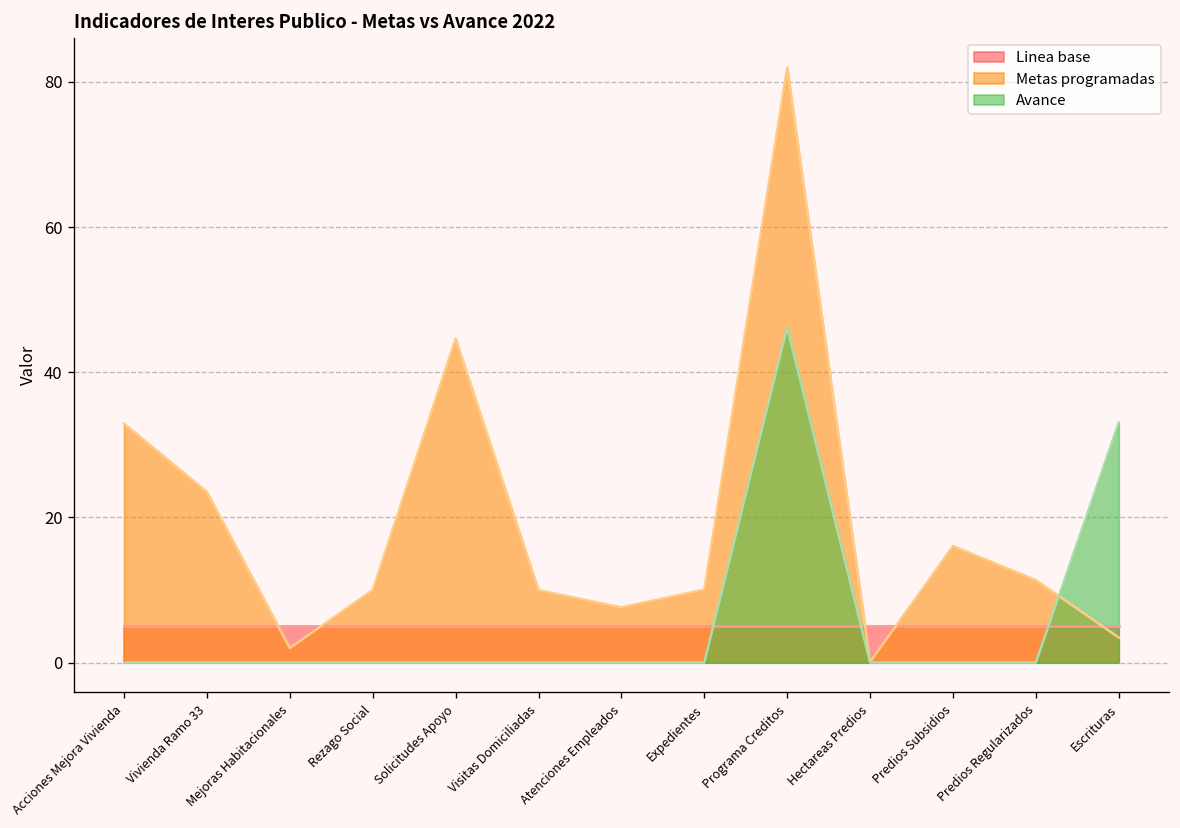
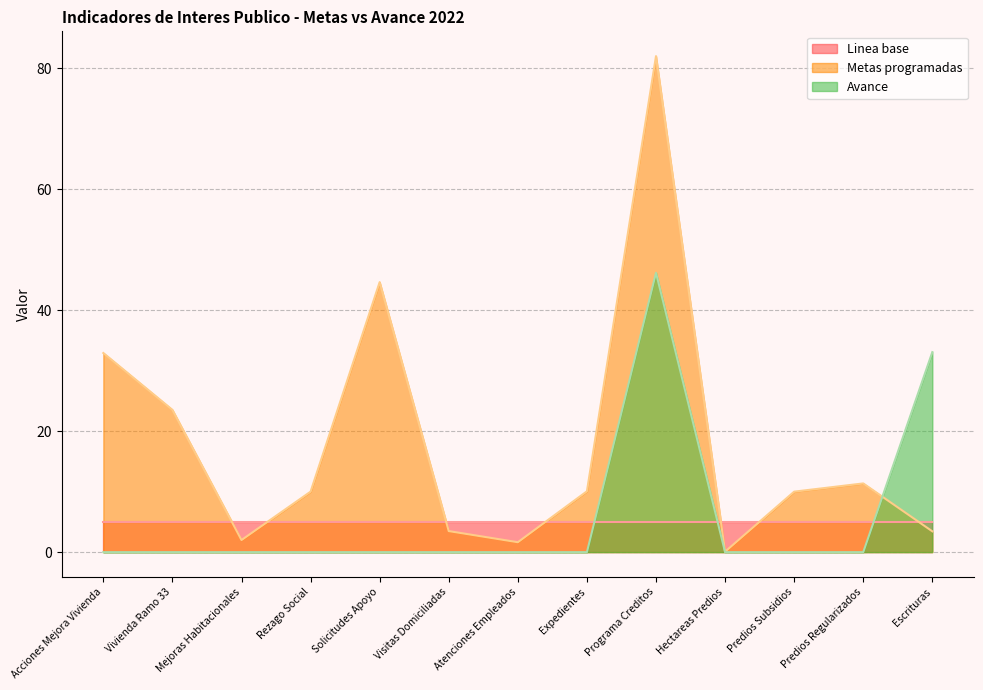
Metas programadas, Visitas Domiciliadas: 10 -> 3
Metas programadas, Atenciones Empleados: 8 -> 2
Metas programadas, Predios Subsidios: 16 -> 10
